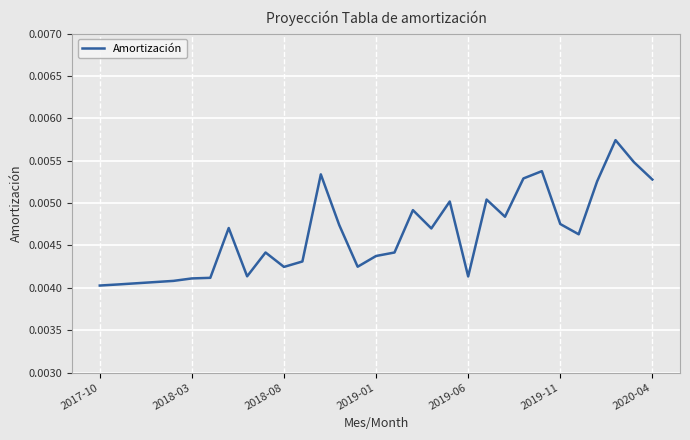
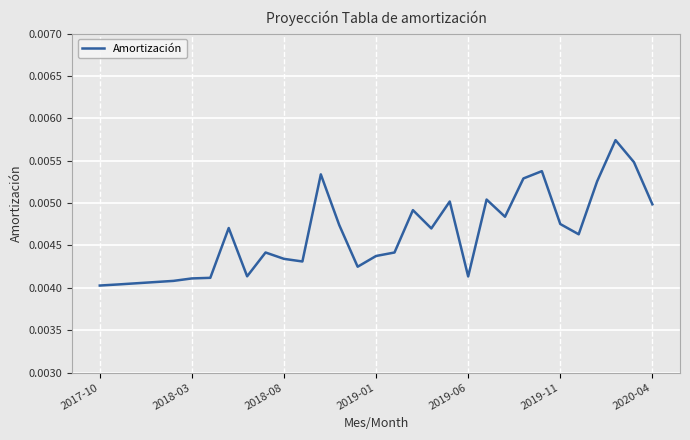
2018-08: 0.0042 -> 0.0043
2020-04: 0.0053 -> 0.0050
